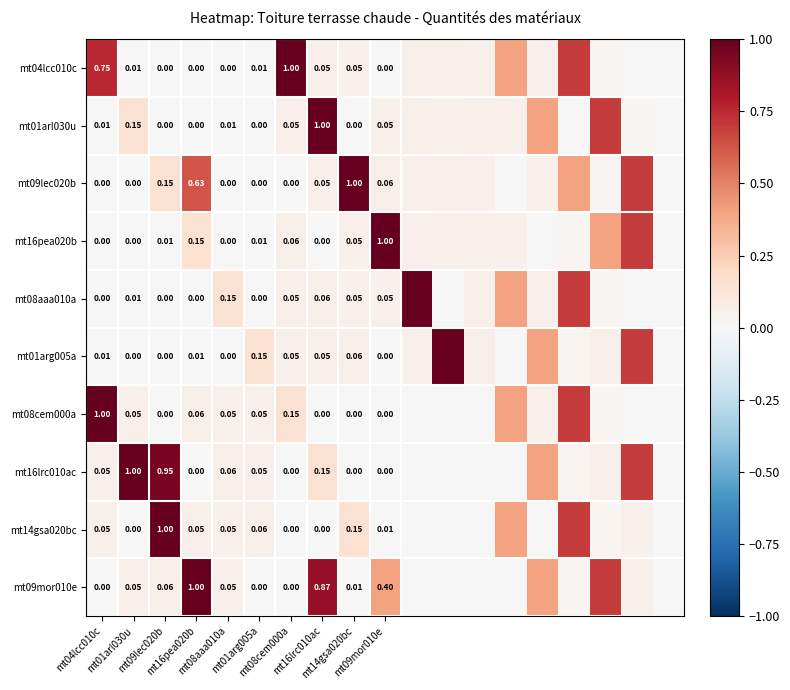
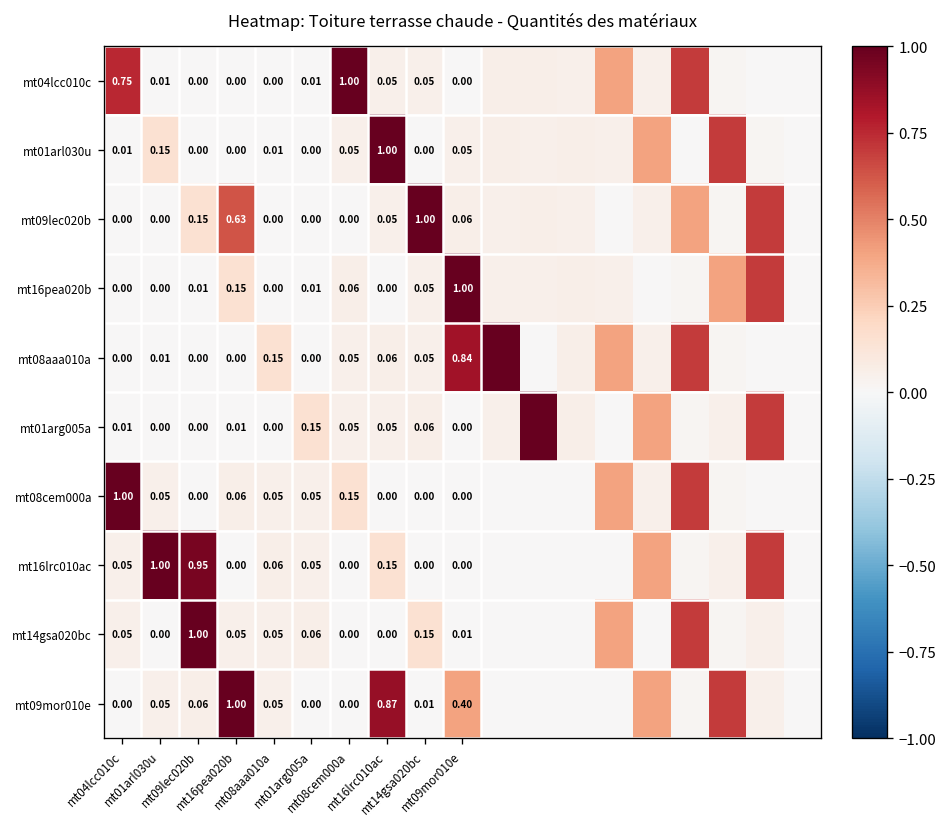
mt08aaa010a, mt09mor010e: 0.05 -> 0.84
